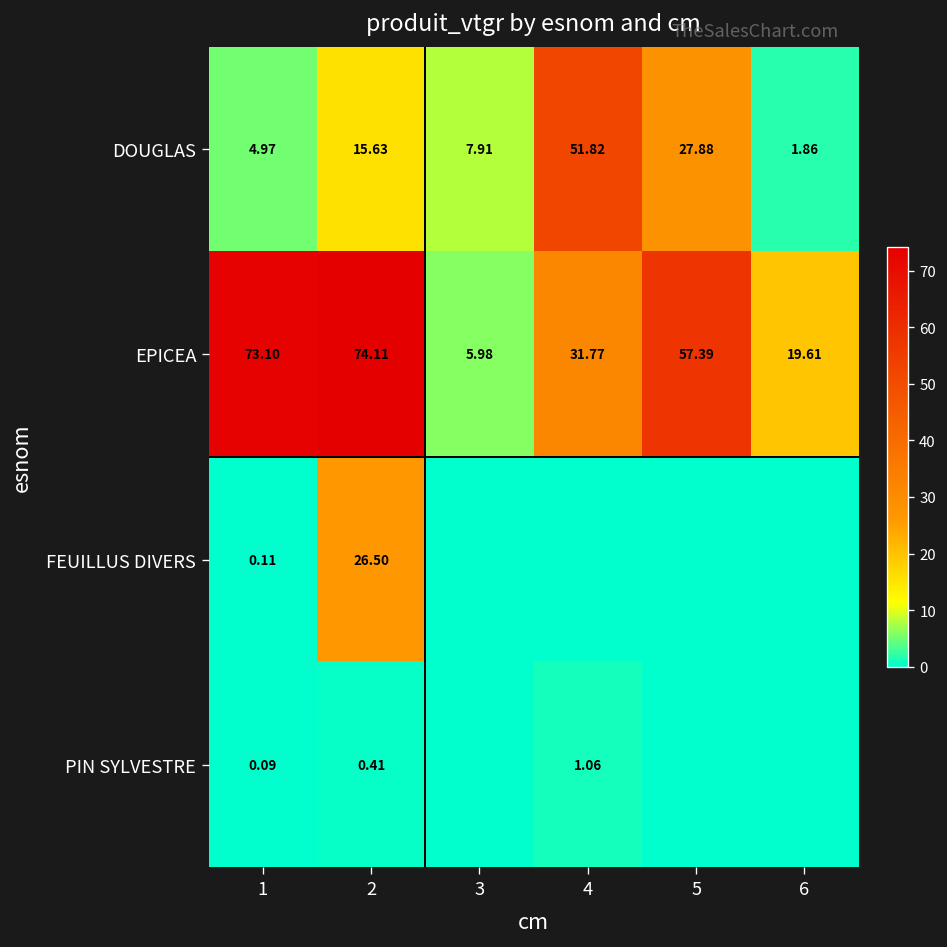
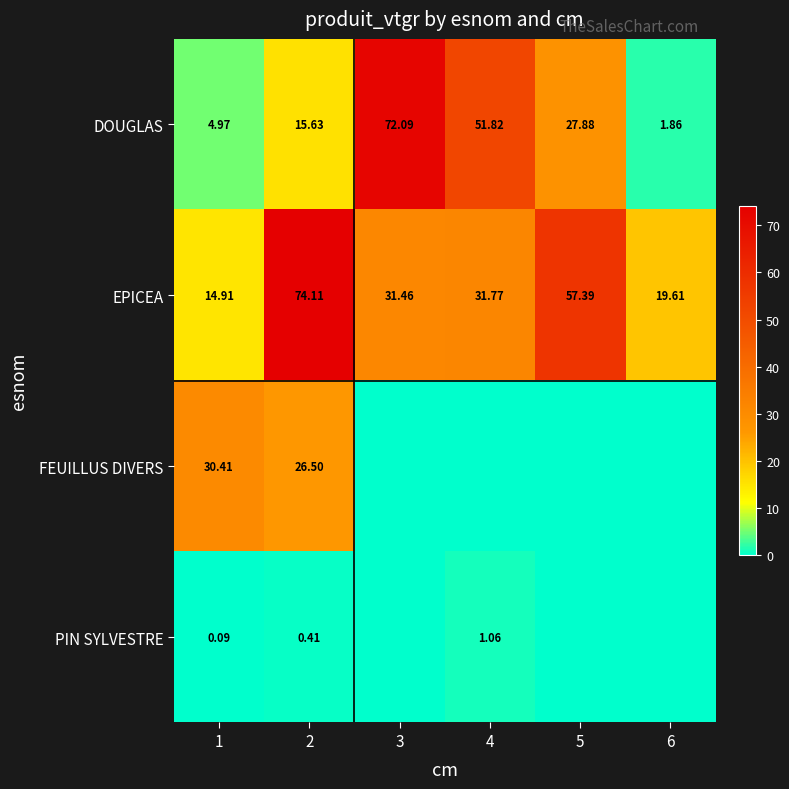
DOUGLAS, 3: 7.91 -> 72.09
EPICEA, 1: 73.10 -> 14.91
EPICEA, 3: 5.98 -> 31.46
FEUILLUS DIVERS, 1: 0.11 -> 30.41
